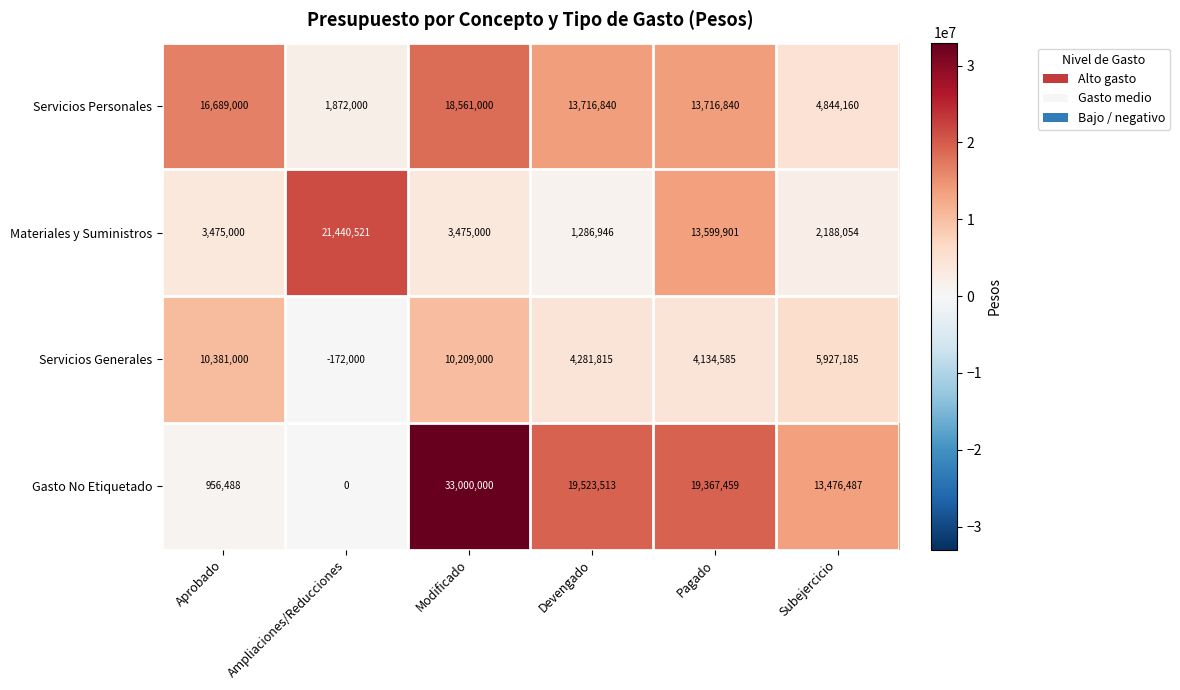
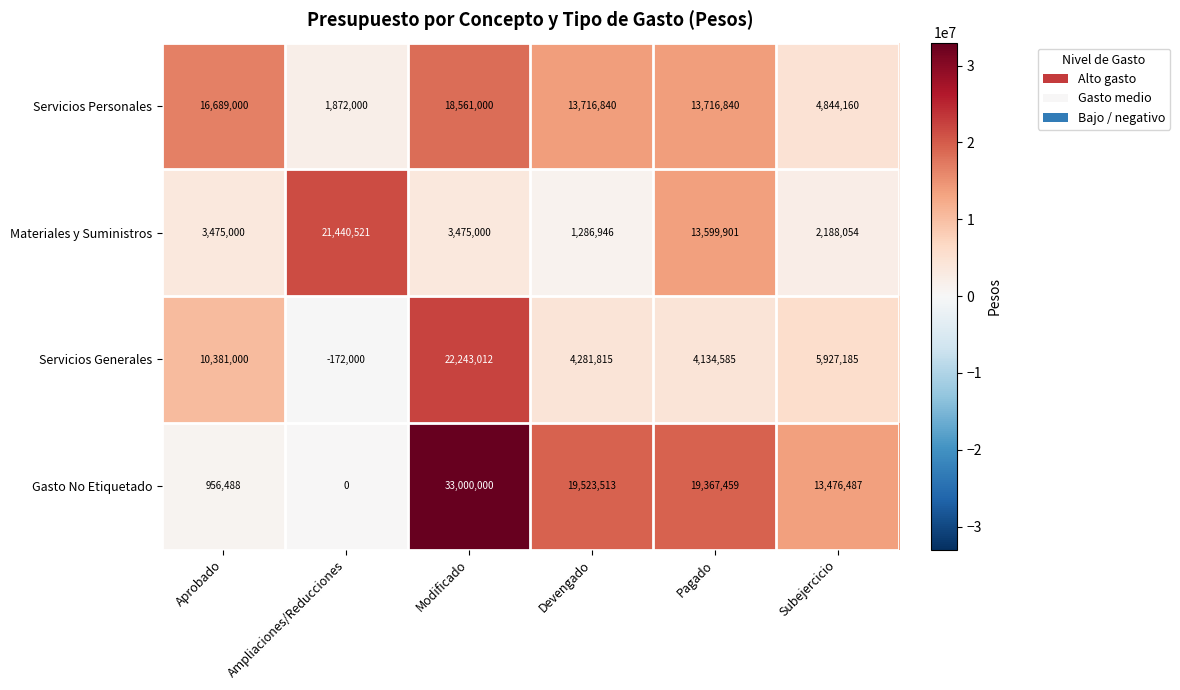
Servicios Generales, Modificado: 10,209,000 -> 22,243,012
